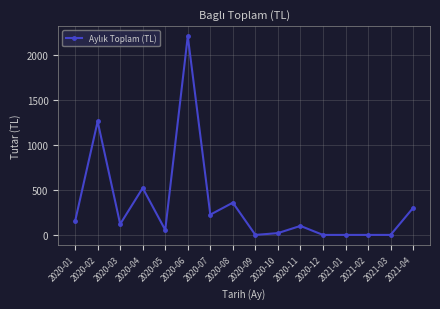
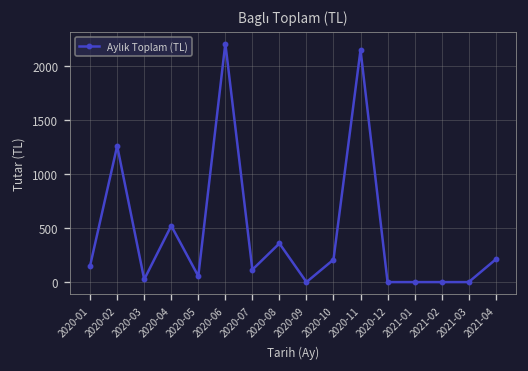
2020-03: 100 -> 0
2020-07: 200 -> 100
2020-10: 0 -> 200
2020-11: 100 -> 2100
2021-04: 300 -> 200
